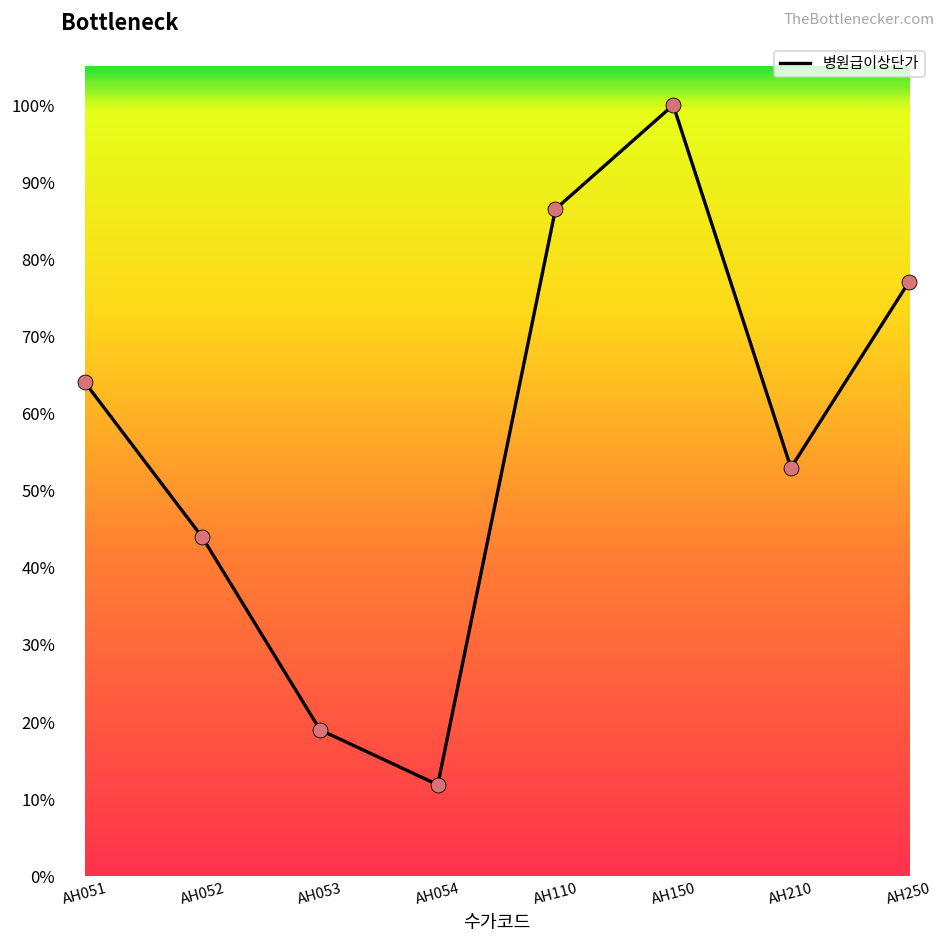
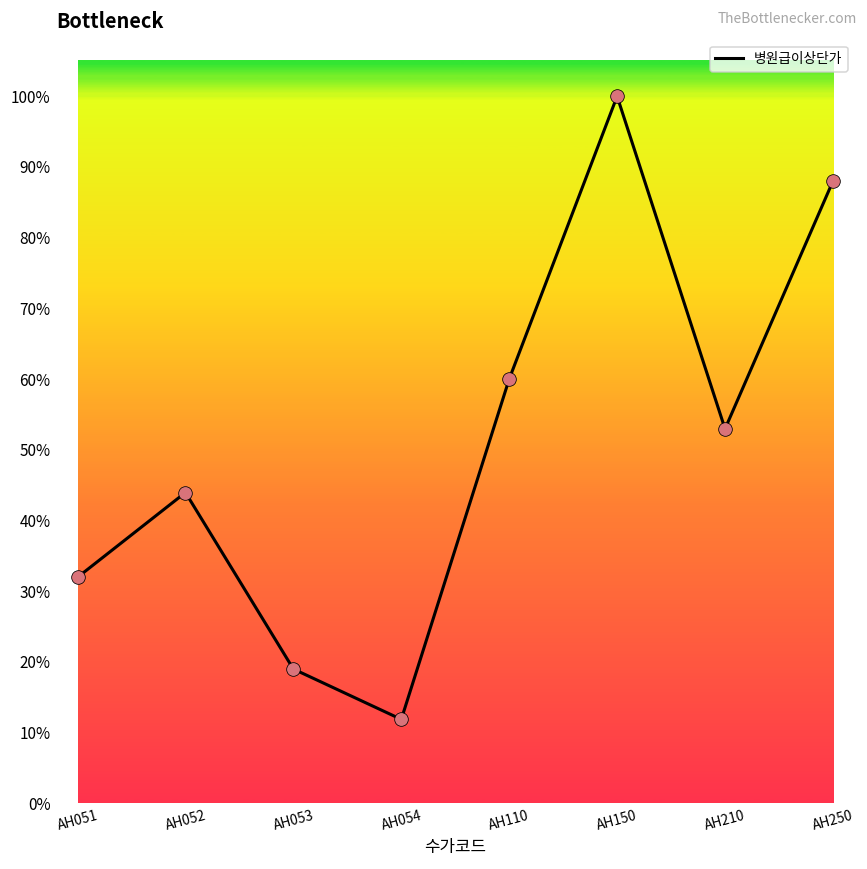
AH051: 64% -> 32%
AH110: 87% -> 60%
AH250: 77% -> 88%
